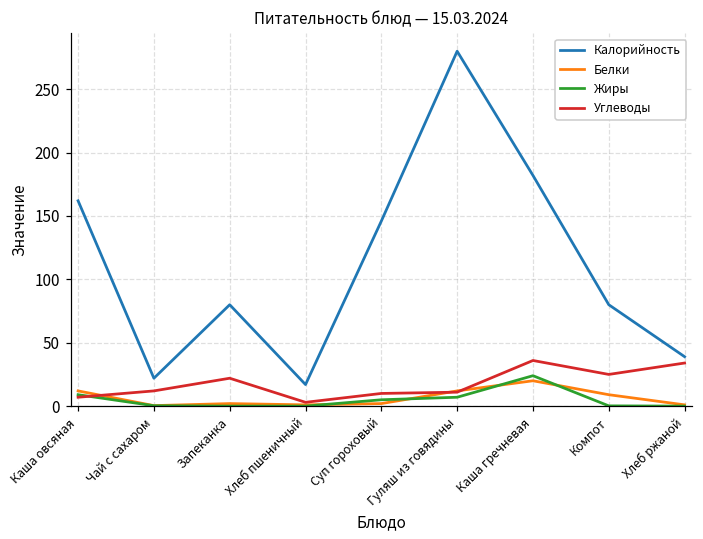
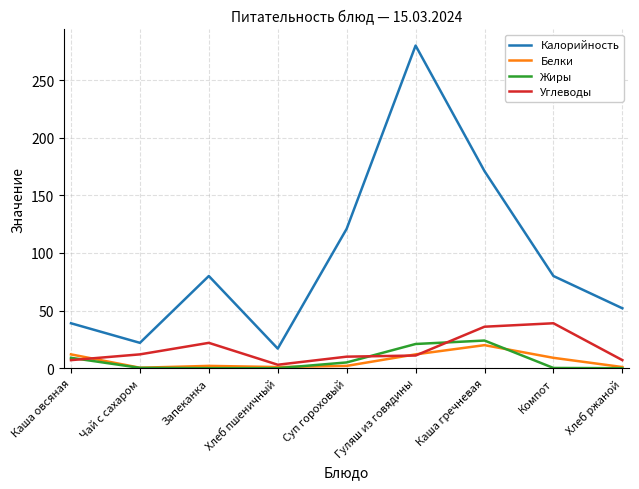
Калорийность, Каша овсяная: 162 -> 39
Калорийность, Суп гороховый: 146 -> 121
Жиры, Гуляш из говядины: 7 -> 21
Калорийность, Каша гречневая: 182 -> 171
Углеводы, Компот: 25 -> 39
Калорийность, Хлеб ржаной: 39 -> 52
Углеводы, Хлеб ржаной: 34 -> 7
